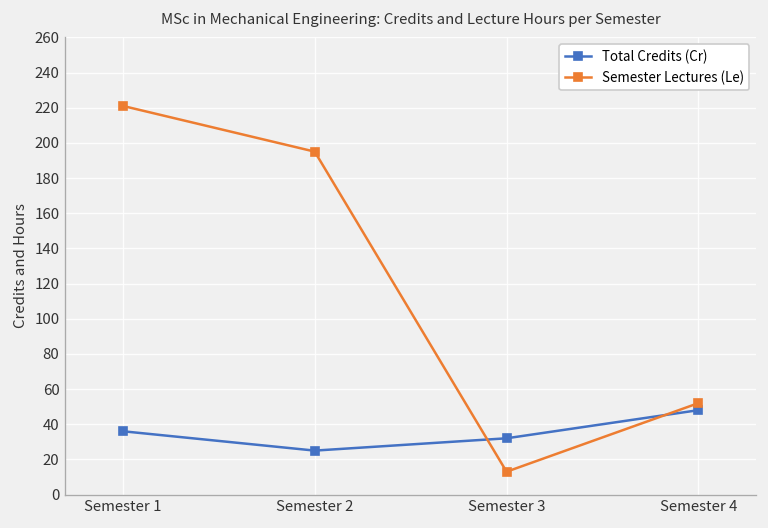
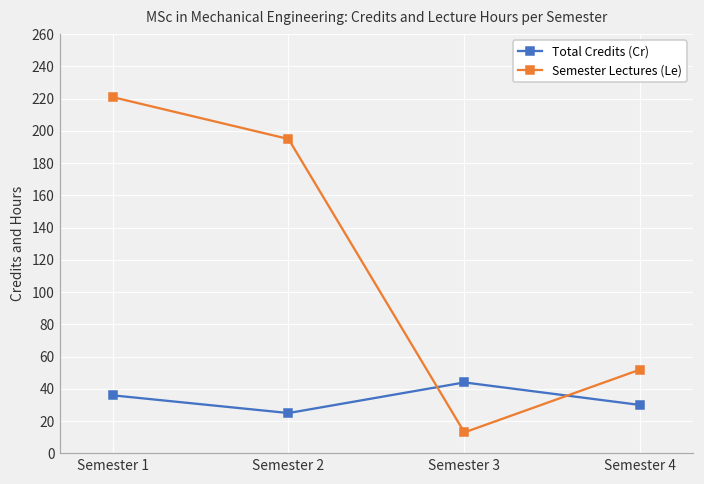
Total Credits (Cr), Semester 3: 32 -> 44
Total Credits (Cr), Semester 4: 48 -> 30
